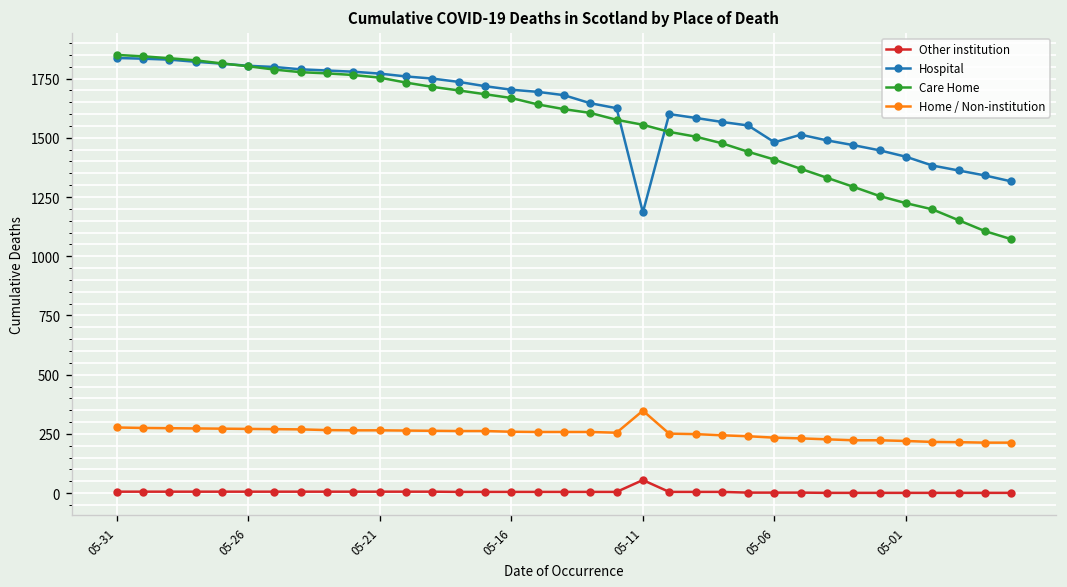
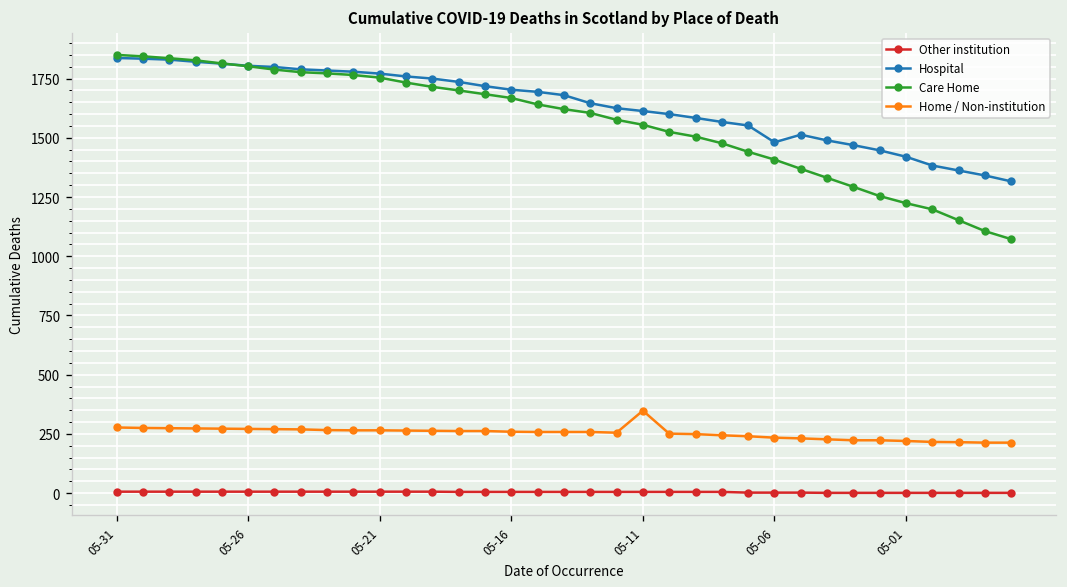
Other institution, 05-11: 60 -> 10
Hospital, 05-11: 1190 -> 1610
